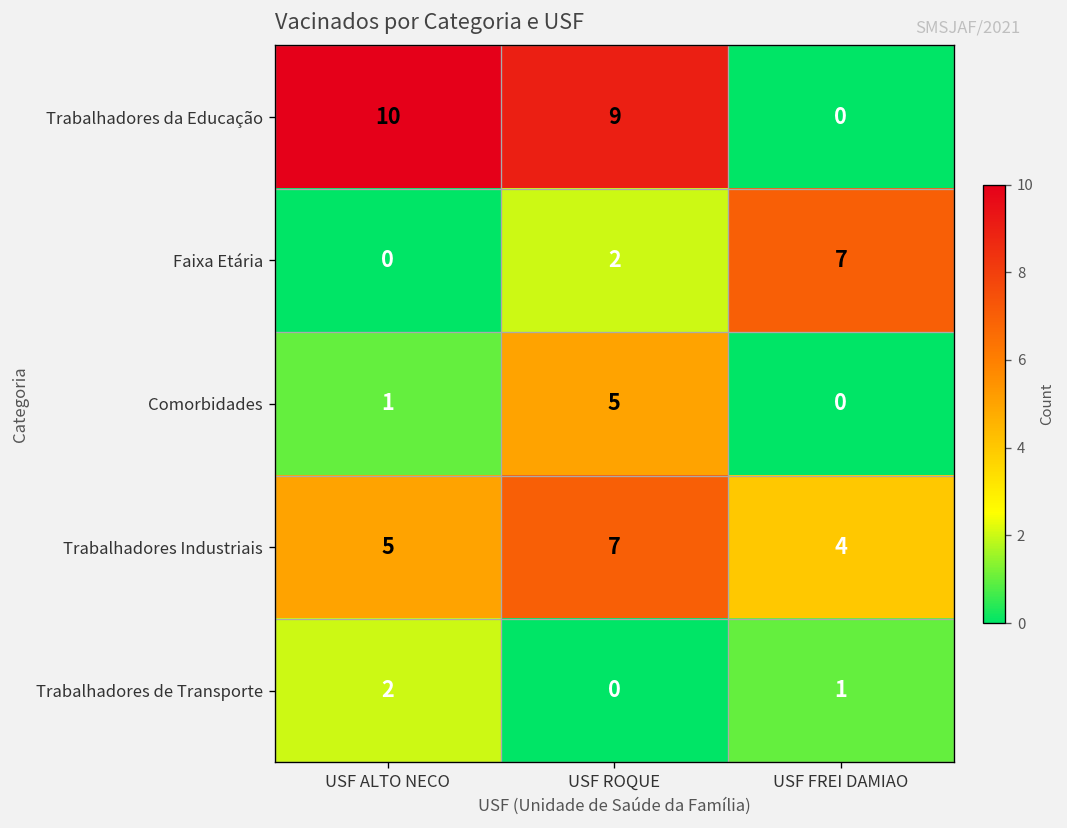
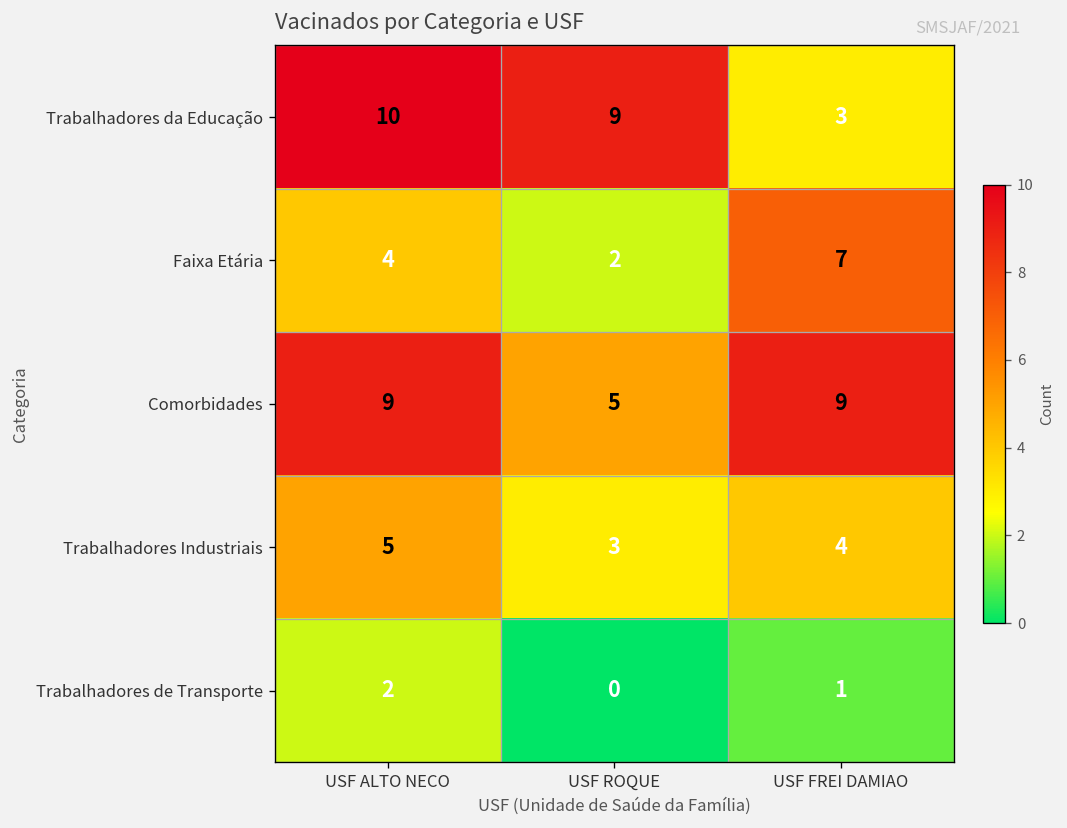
Trabalhadores da Educação, USF FREI DAMIAO: 0 -> 3
Faixa Etária, USF ALTO NECO: 0 -> 4
Comorbidades, USF ALTO NECO: 1 -> 9
Comorbidades, USF FREI DAMIAO: 0 -> 9
Trabalhadores Industriais, USF ROQUE: 7 -> 3
